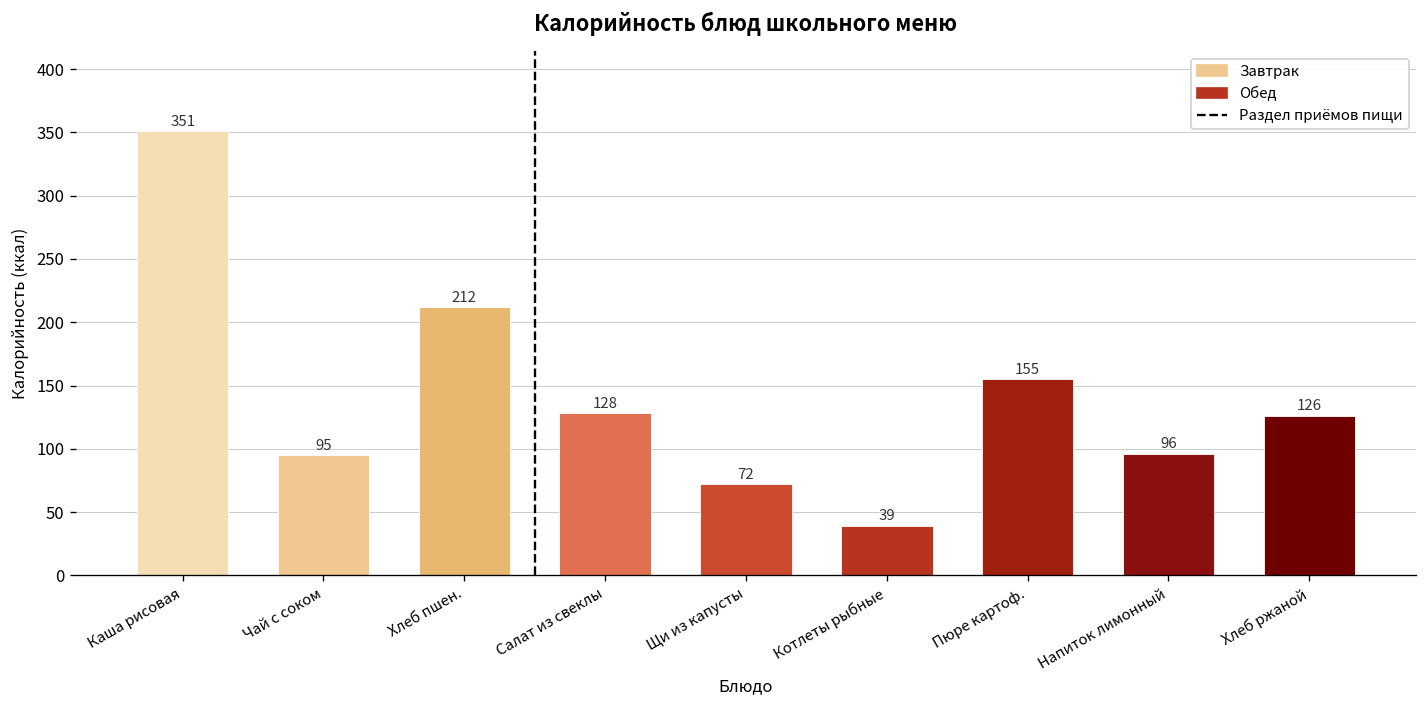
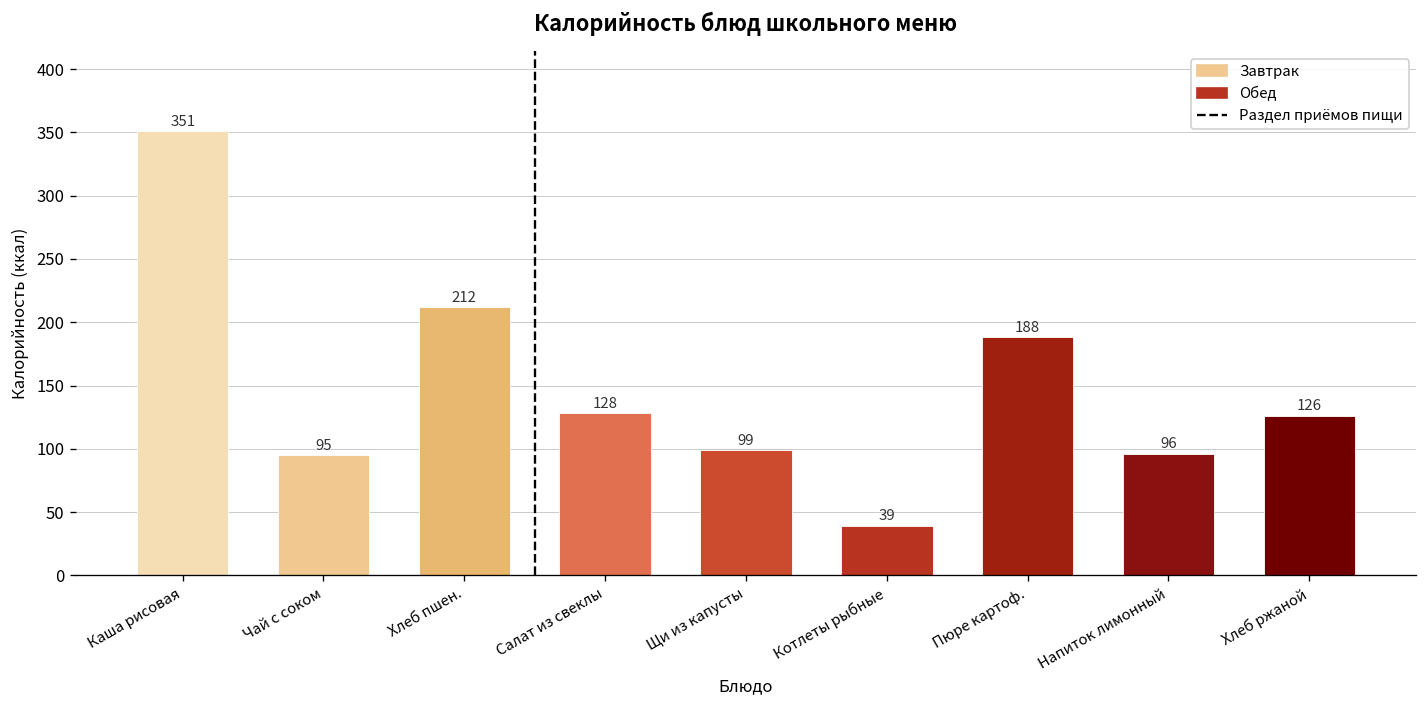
Щи из капусты: 72 -> 99
Пюре картоф.: 155 -> 188
